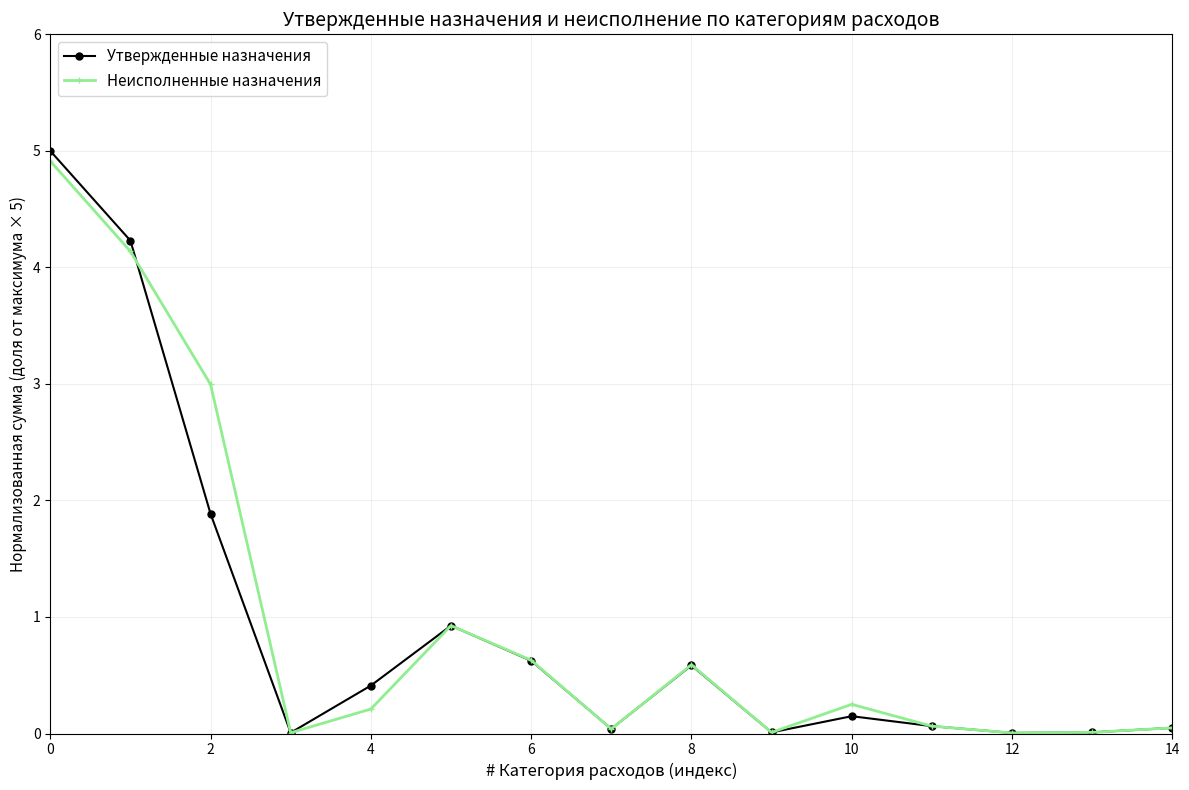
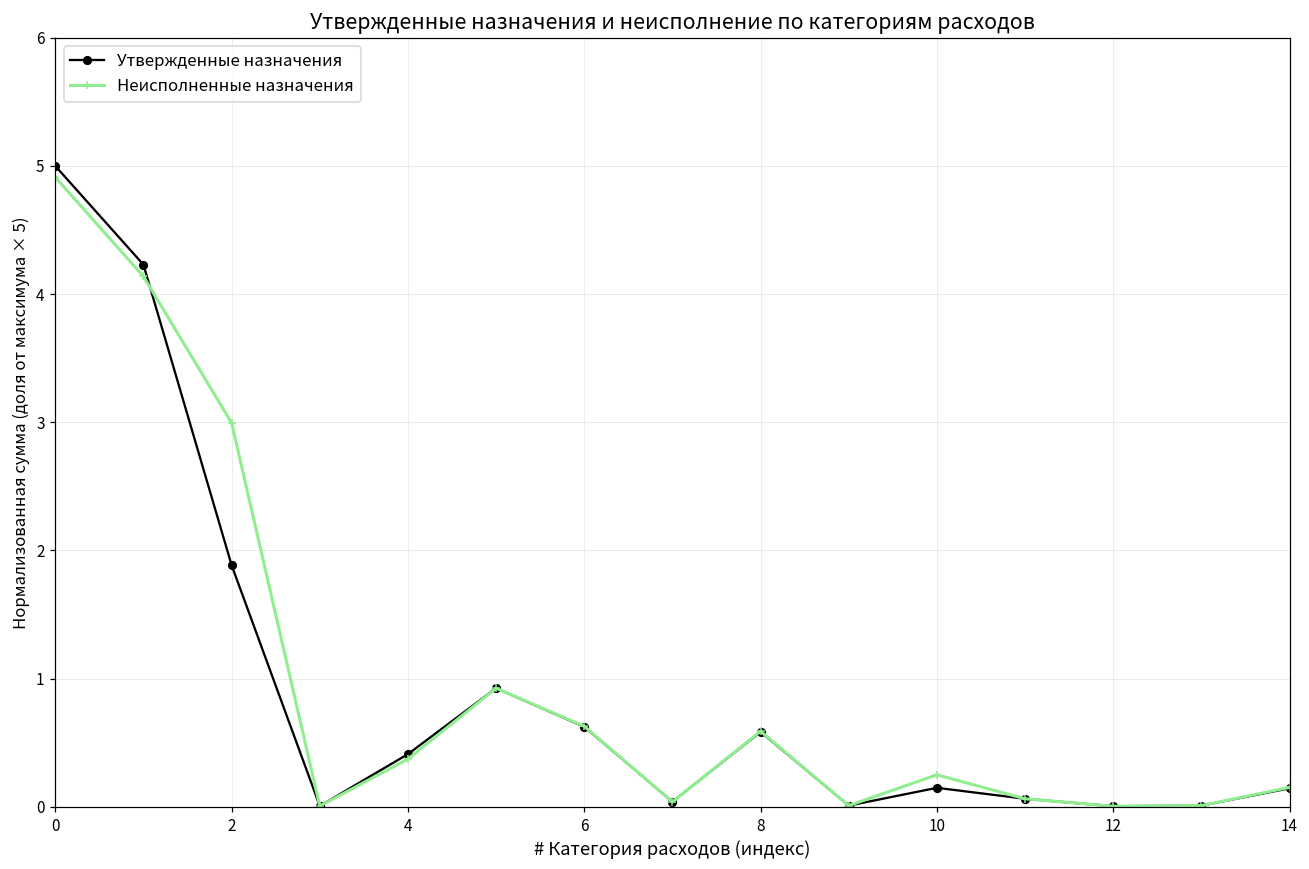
Неисполненные назначения, 4: 0.21 -> 0.37
Утвержденные назначения, 14: 0.05 -> 0.14
Неисполненные назначения, 14: 0.05 -> 0.15
